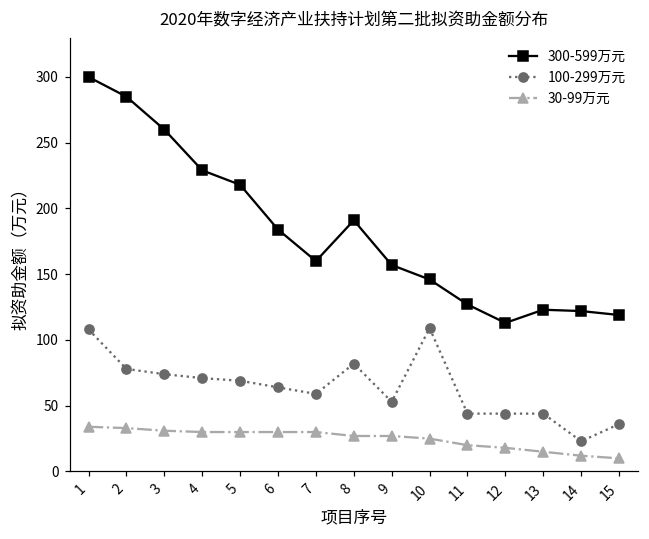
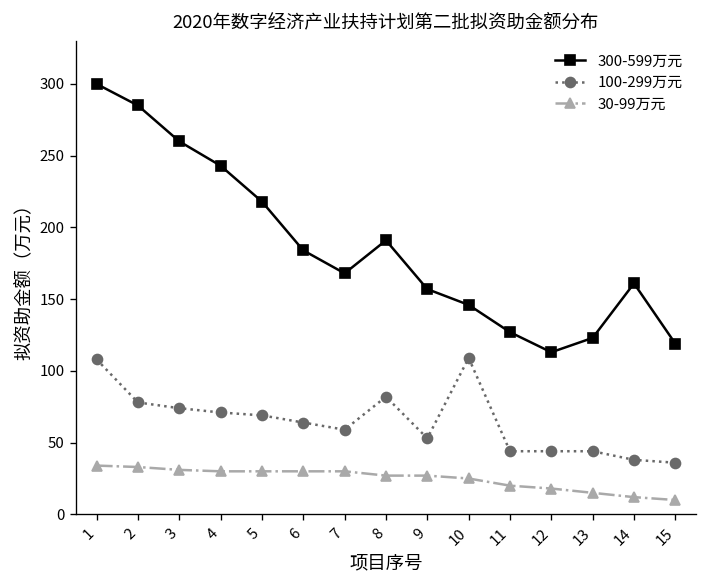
300-599万元, 4: 229 -> 243
300-599万元, 7: 160 -> 168
300-599万元, 14: 122 -> 161
100-299万元, 14: 23 -> 38
